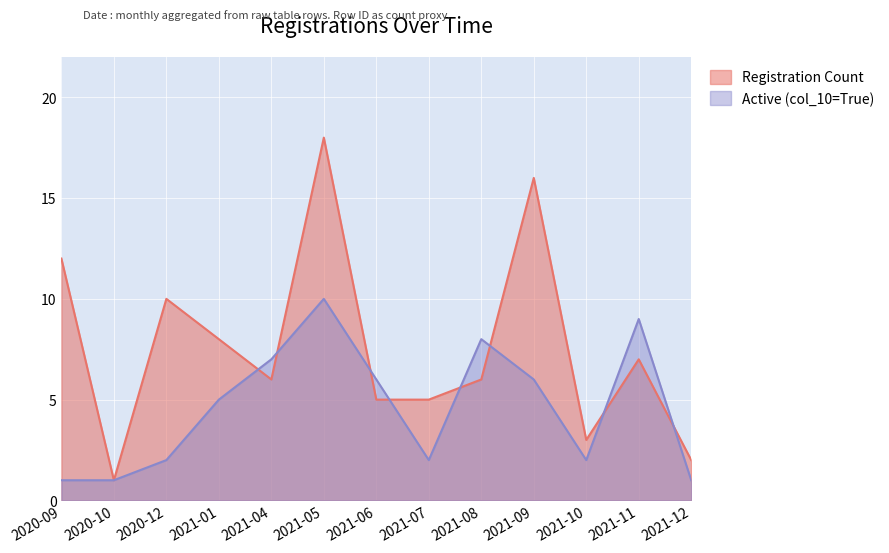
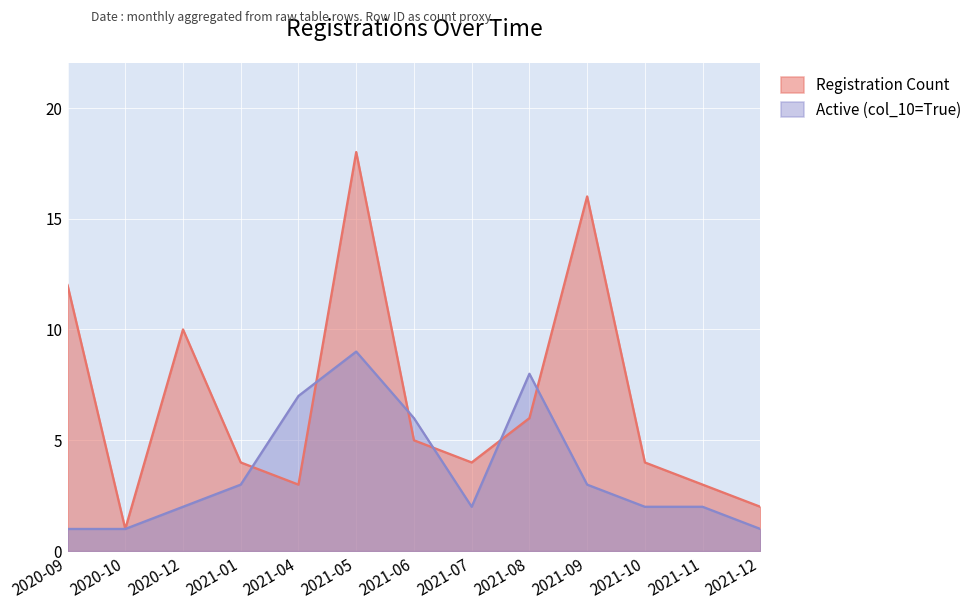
Registration Count, 2021-01: 8 -> 4
Active (col_10=True), 2021-01: 5 -> 3
Registration Count, 2021-04: 6 -> 3
Active (col_10=True), 2021-05: 10 -> 9
Registration Count, 2021-07: 5 -> 4
Active (col_10=True), 2021-09: 6 -> 3
Registration Count, 2021-10: 3 -> 4
Registration Count, 2021-11: 7 -> 3
Active (col_10=True), 2021-11: 9 -> 2
